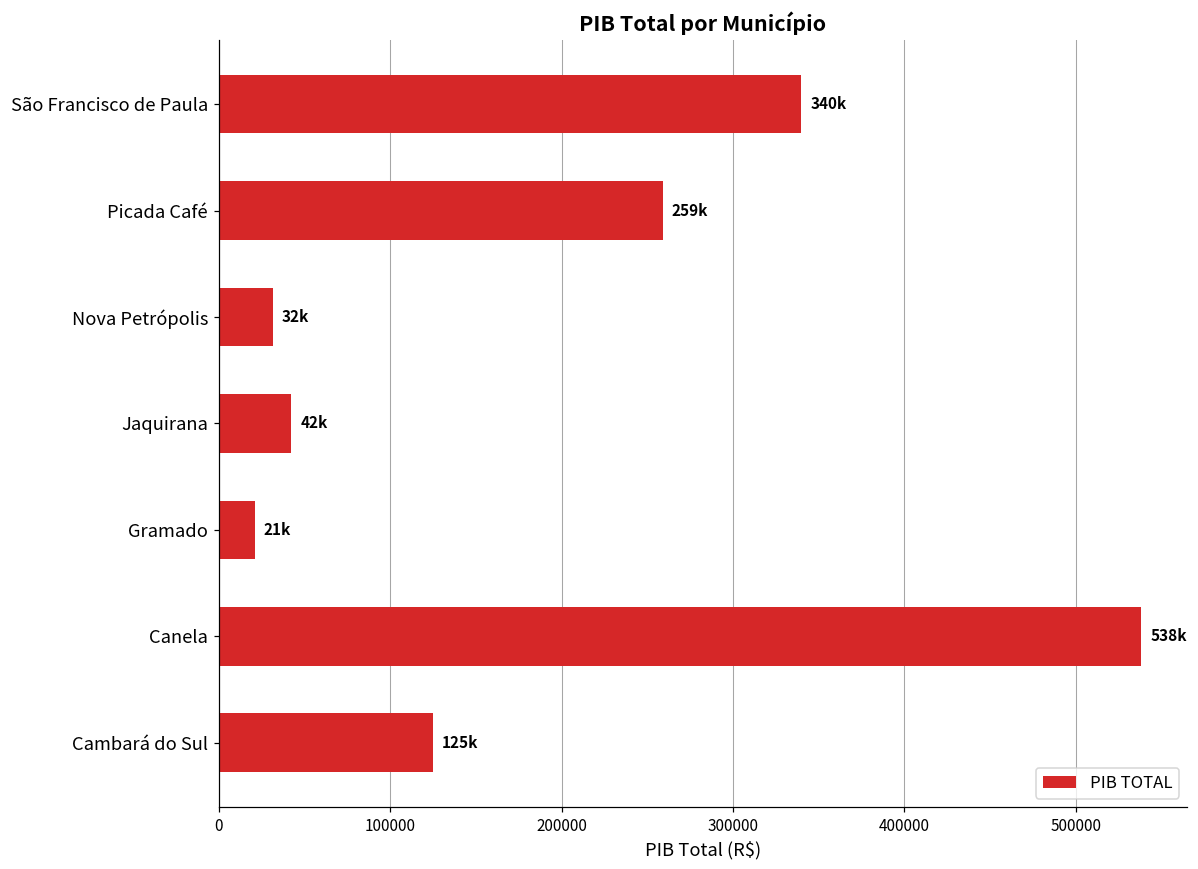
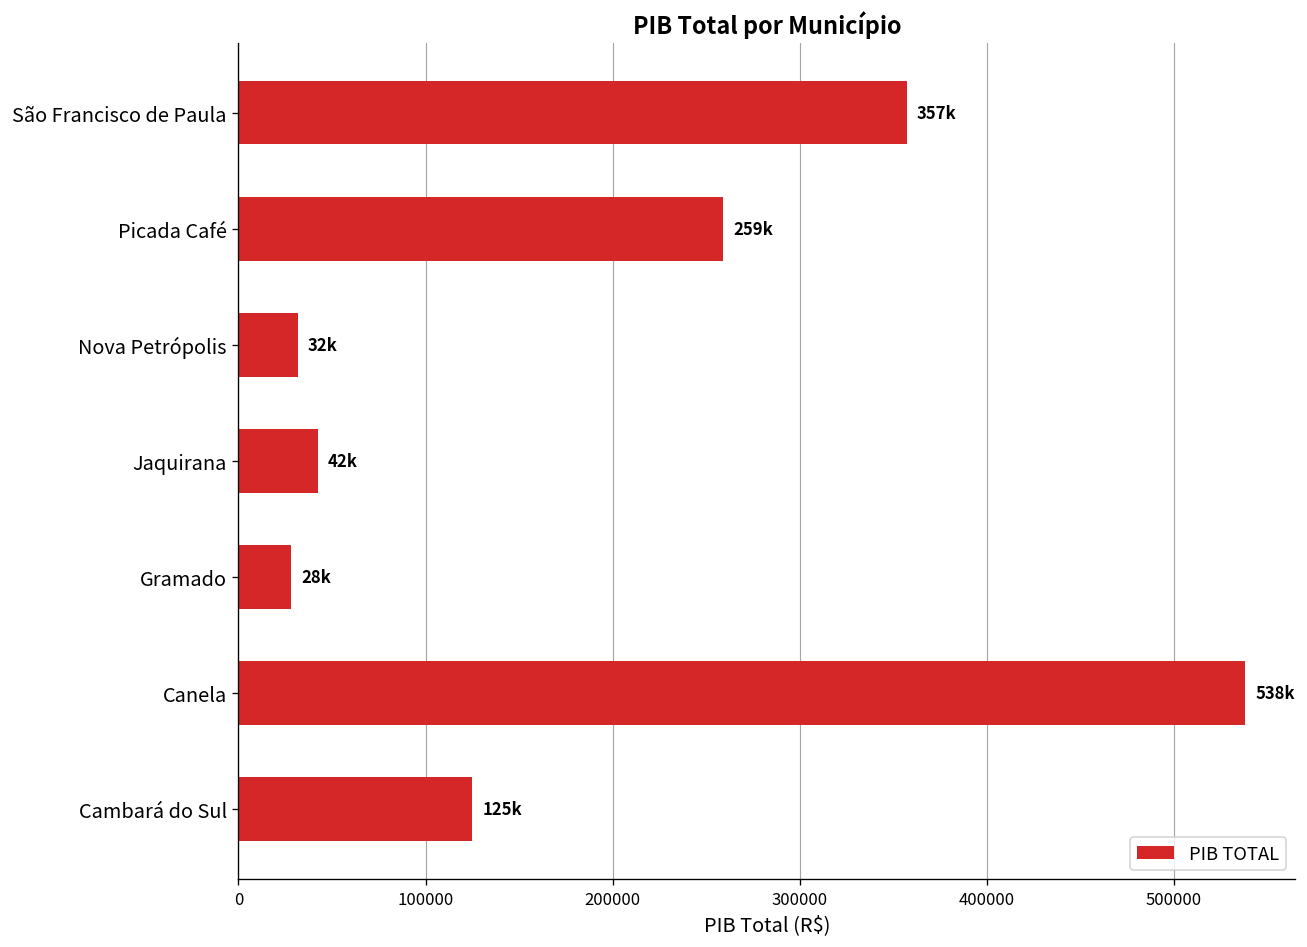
São Francisco de Paula: 340k -> 357k
Gramado: 21k -> 28k
